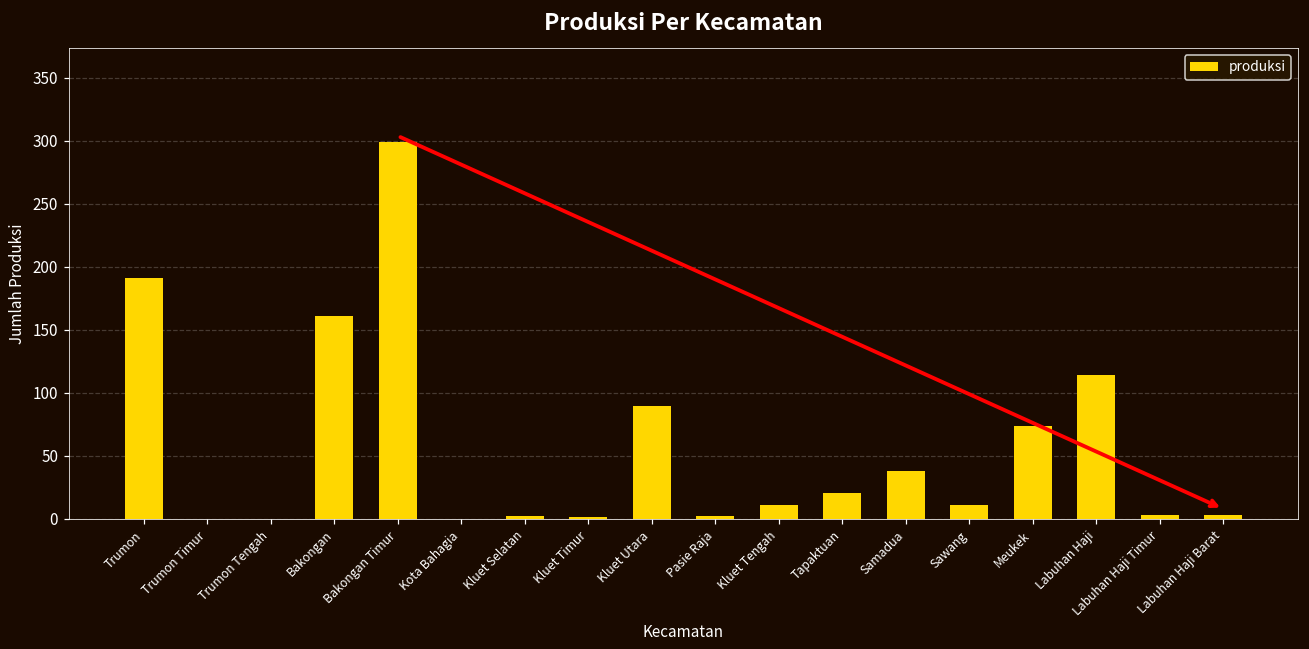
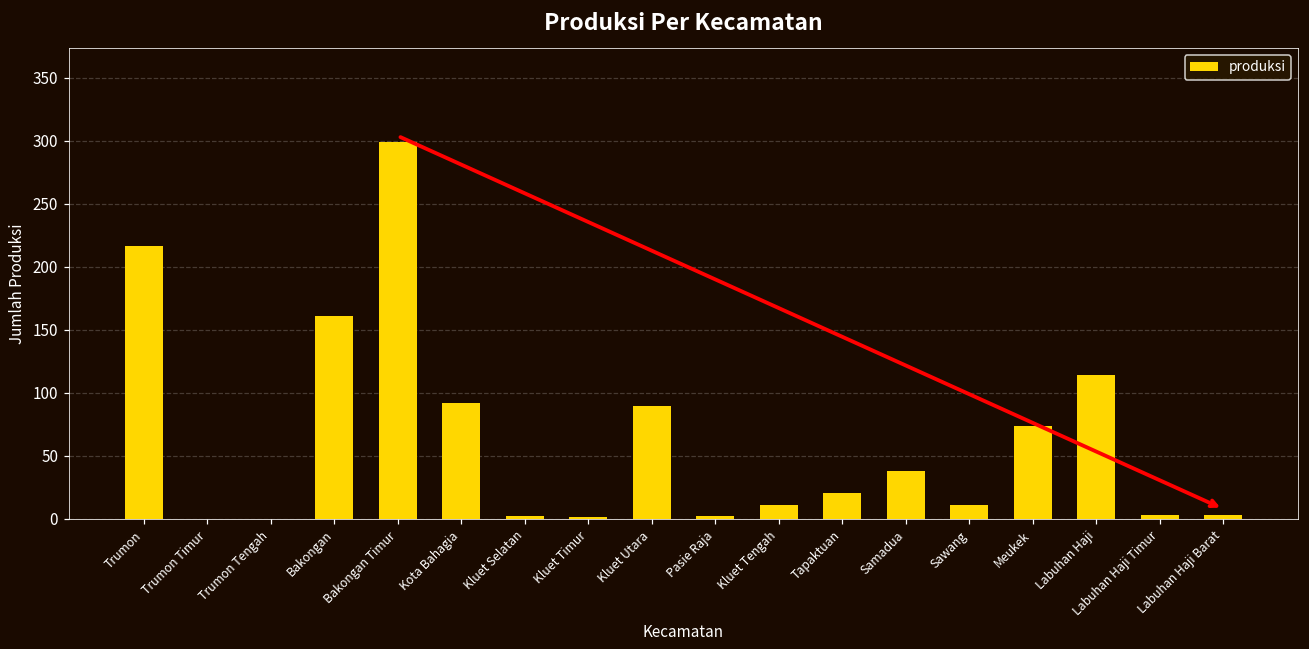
Trumon: 191 -> 216
Kota Bahagia: 0 -> 92
